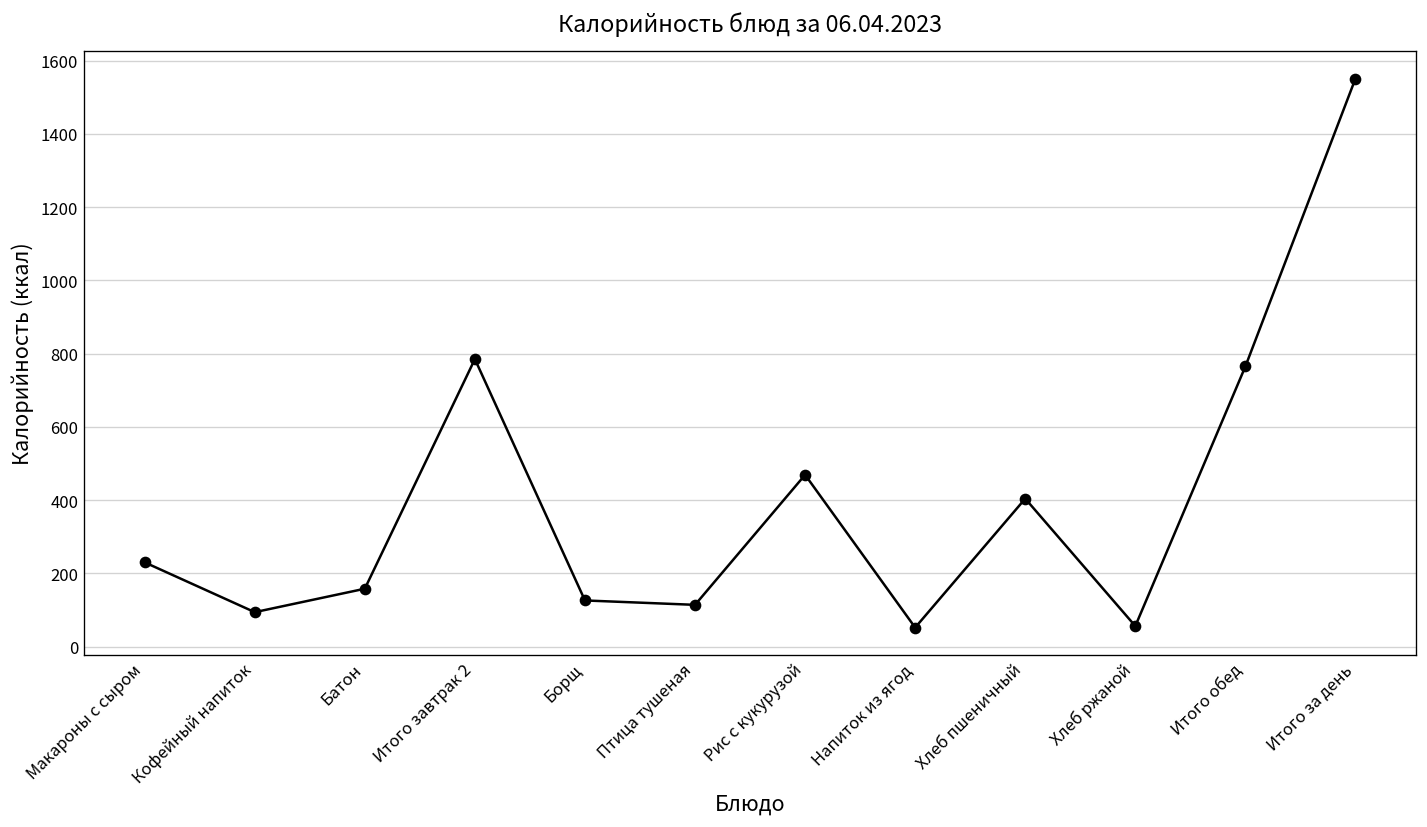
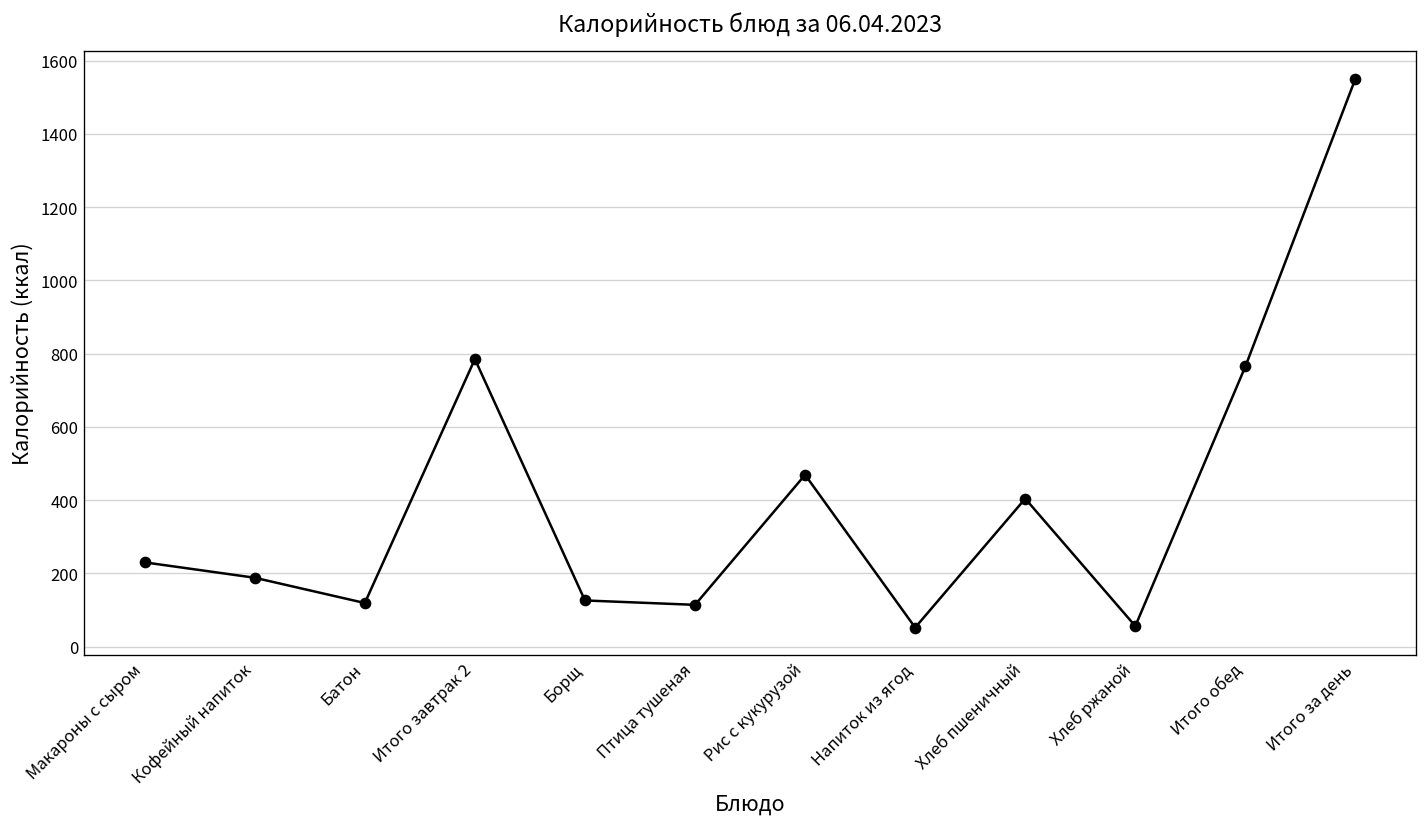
Кофейный напиток: 90 -> 190
Батон: 160 -> 120
